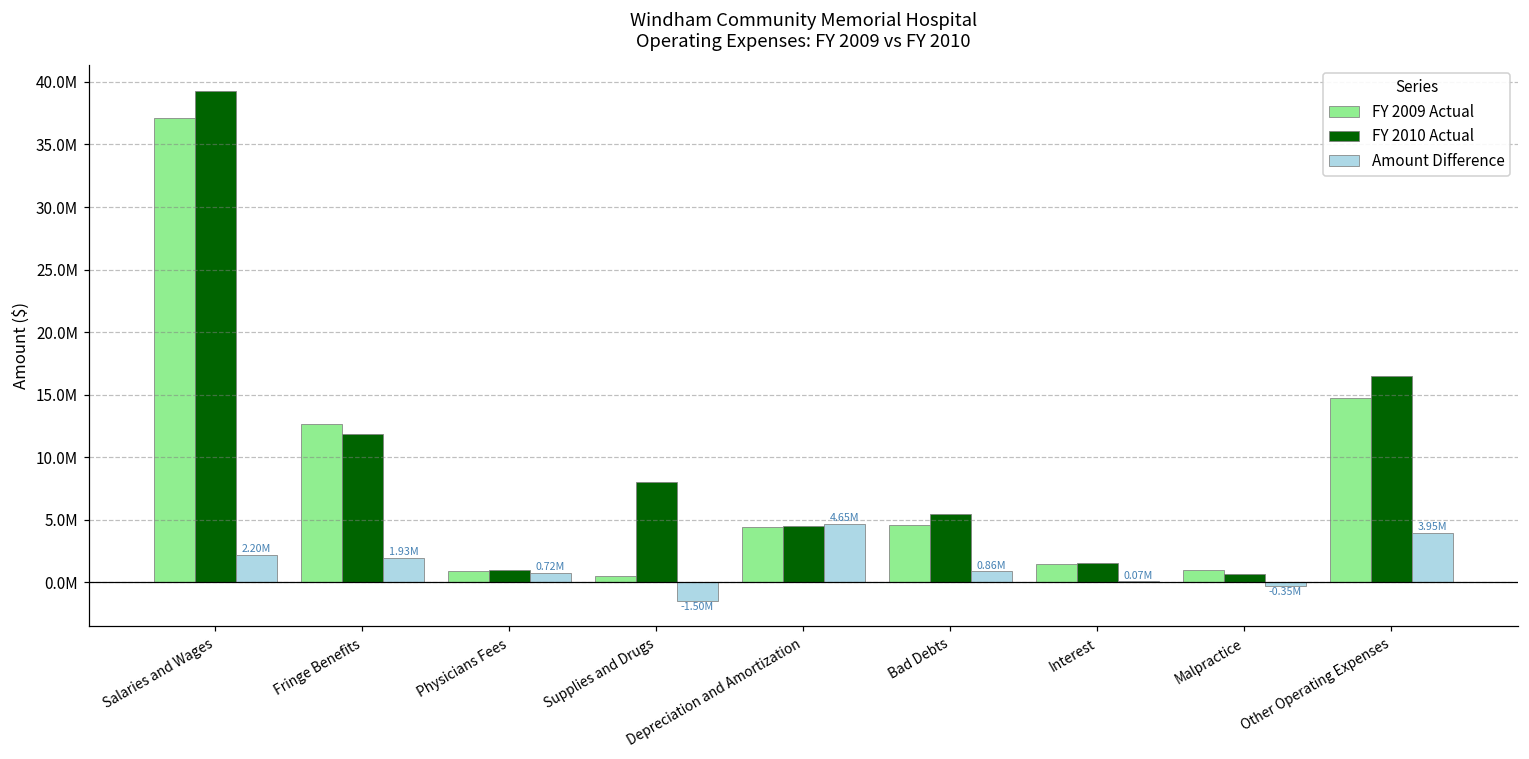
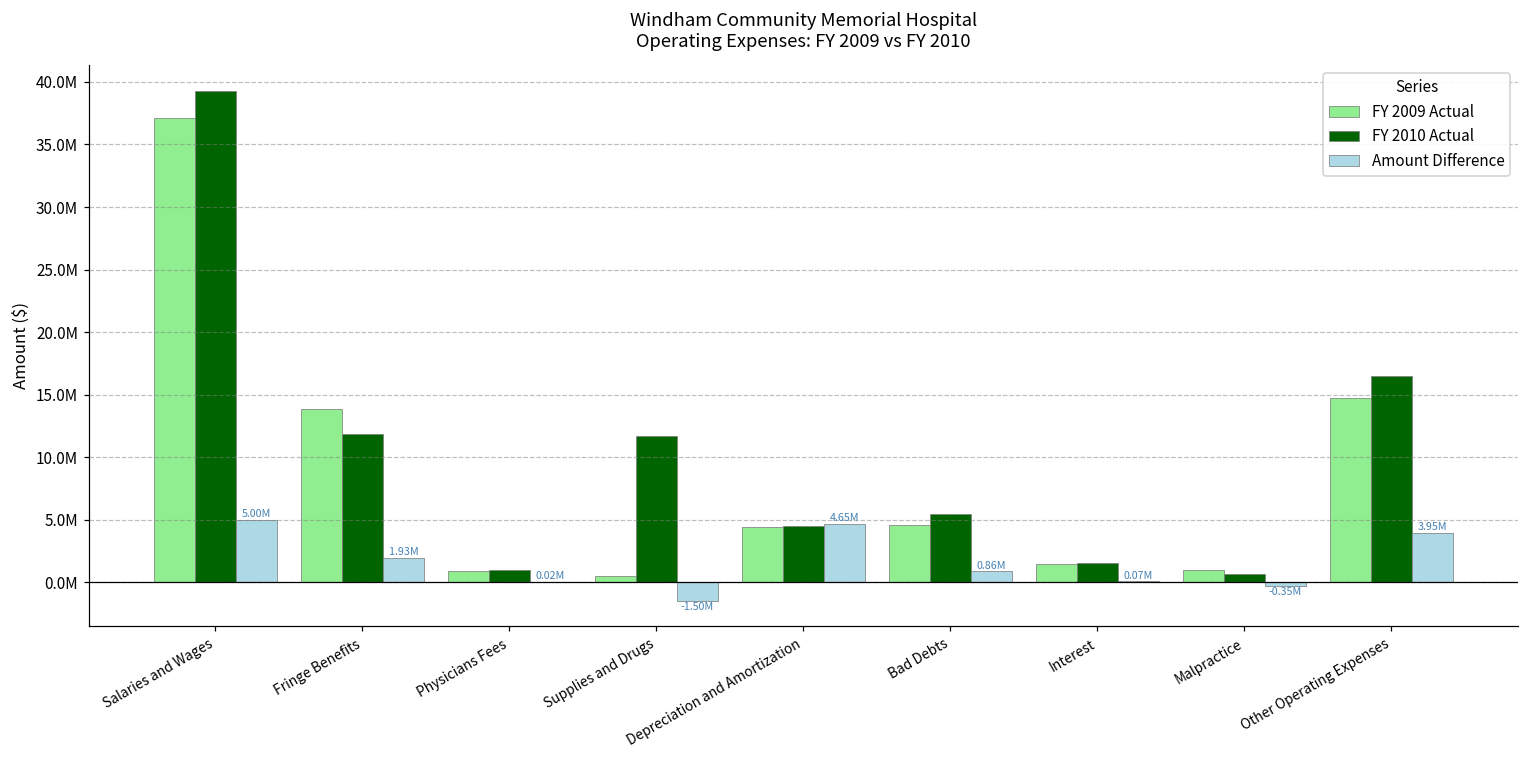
Amount Difference, Salaries and Wages: 2.20M -> 5.00M
FY 2009 Actual, Fringe Benefits: 12600000 -> 13800000
Amount Difference, Physicians Fees: 0.72M -> 0.02M
FY 2010 Actual, Supplies and Drugs: 8000000 -> 11700000
